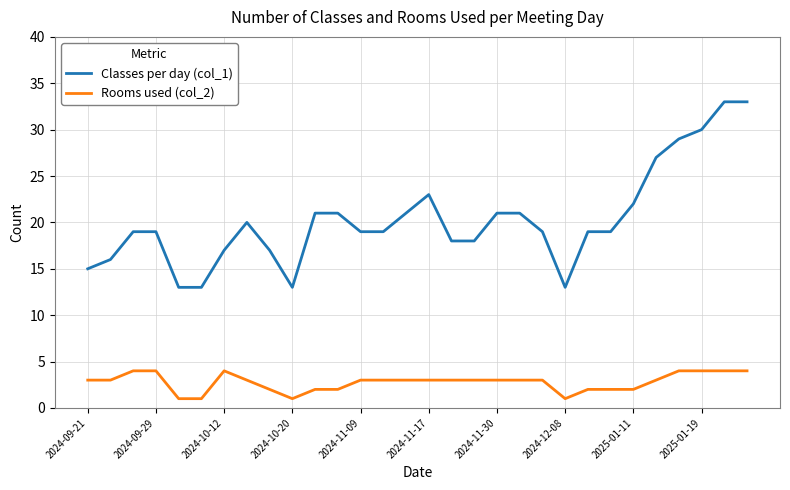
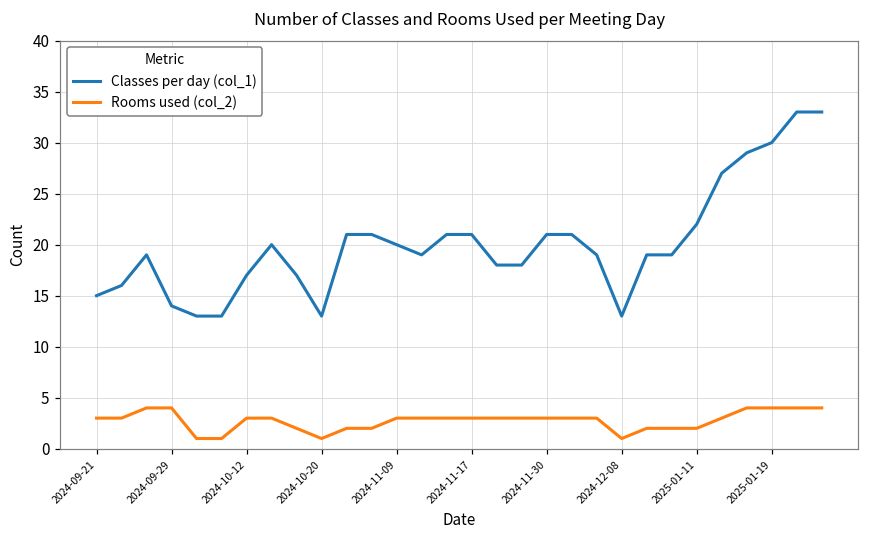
Classes per day (col_1), 2024-09-29: 19 -> 14
Rooms used (col_2), 2024-10-12: 4 -> 3
Classes per day (col_1), 2024-11-09: 19 -> 20
Classes per day (col_1), 2024-11-17: 23 -> 21
